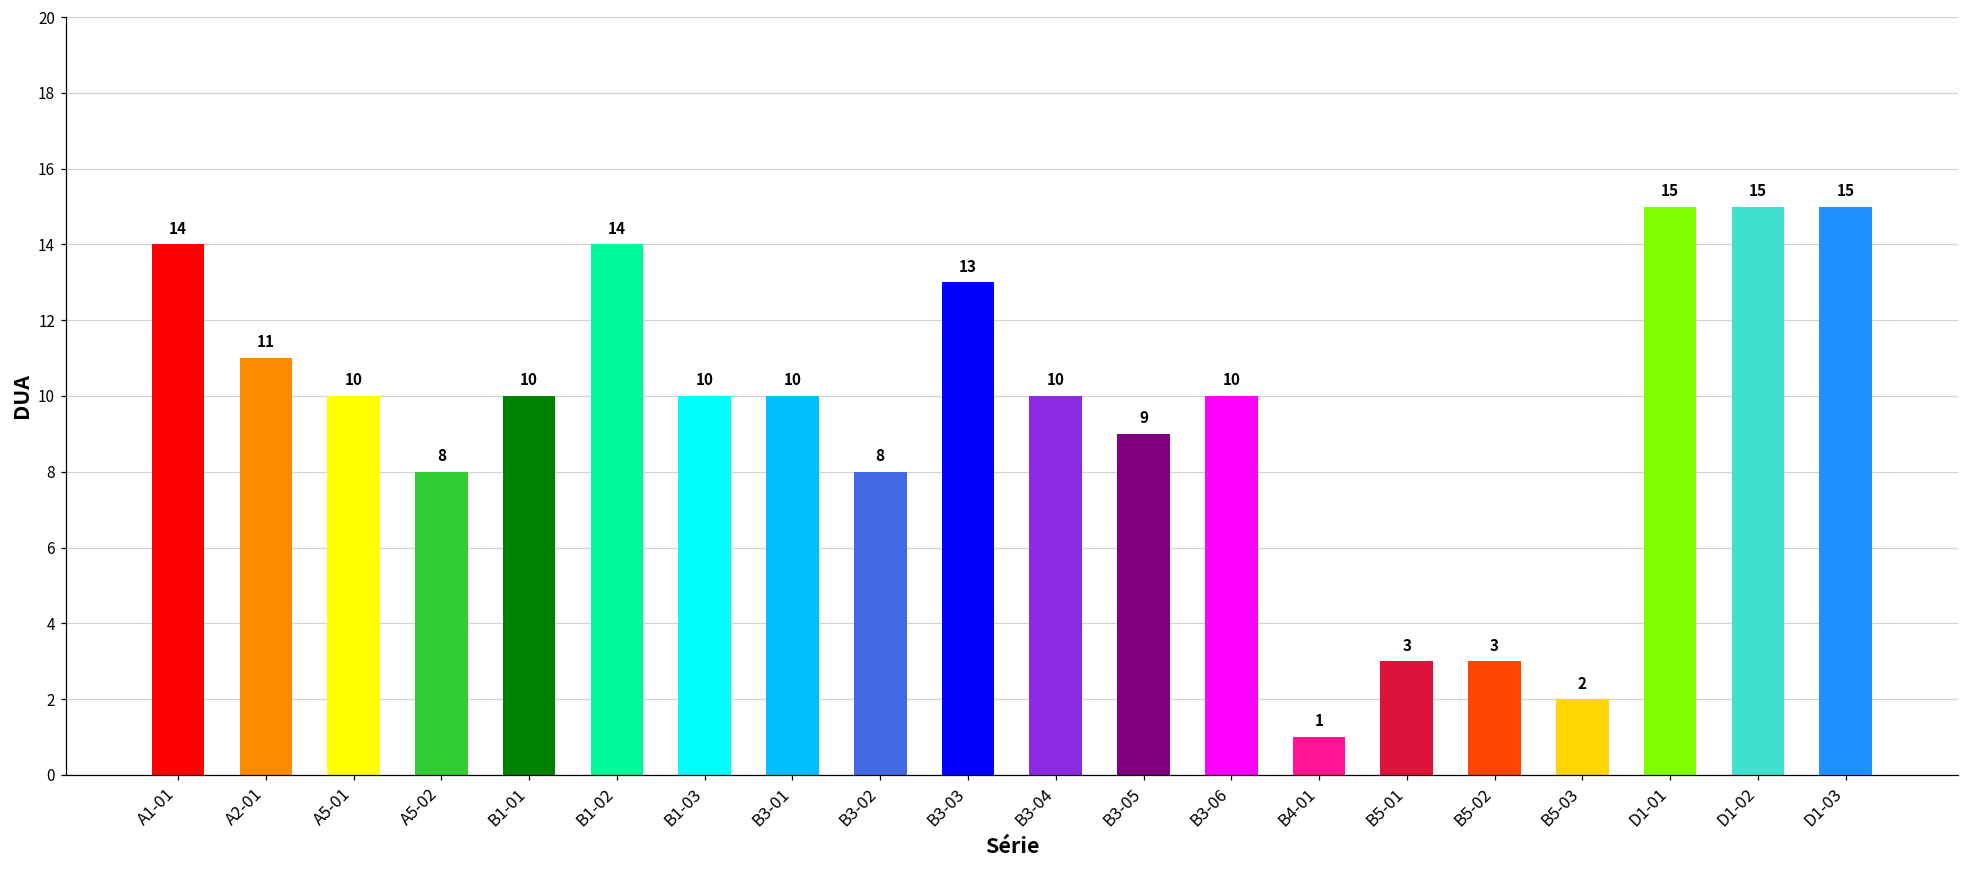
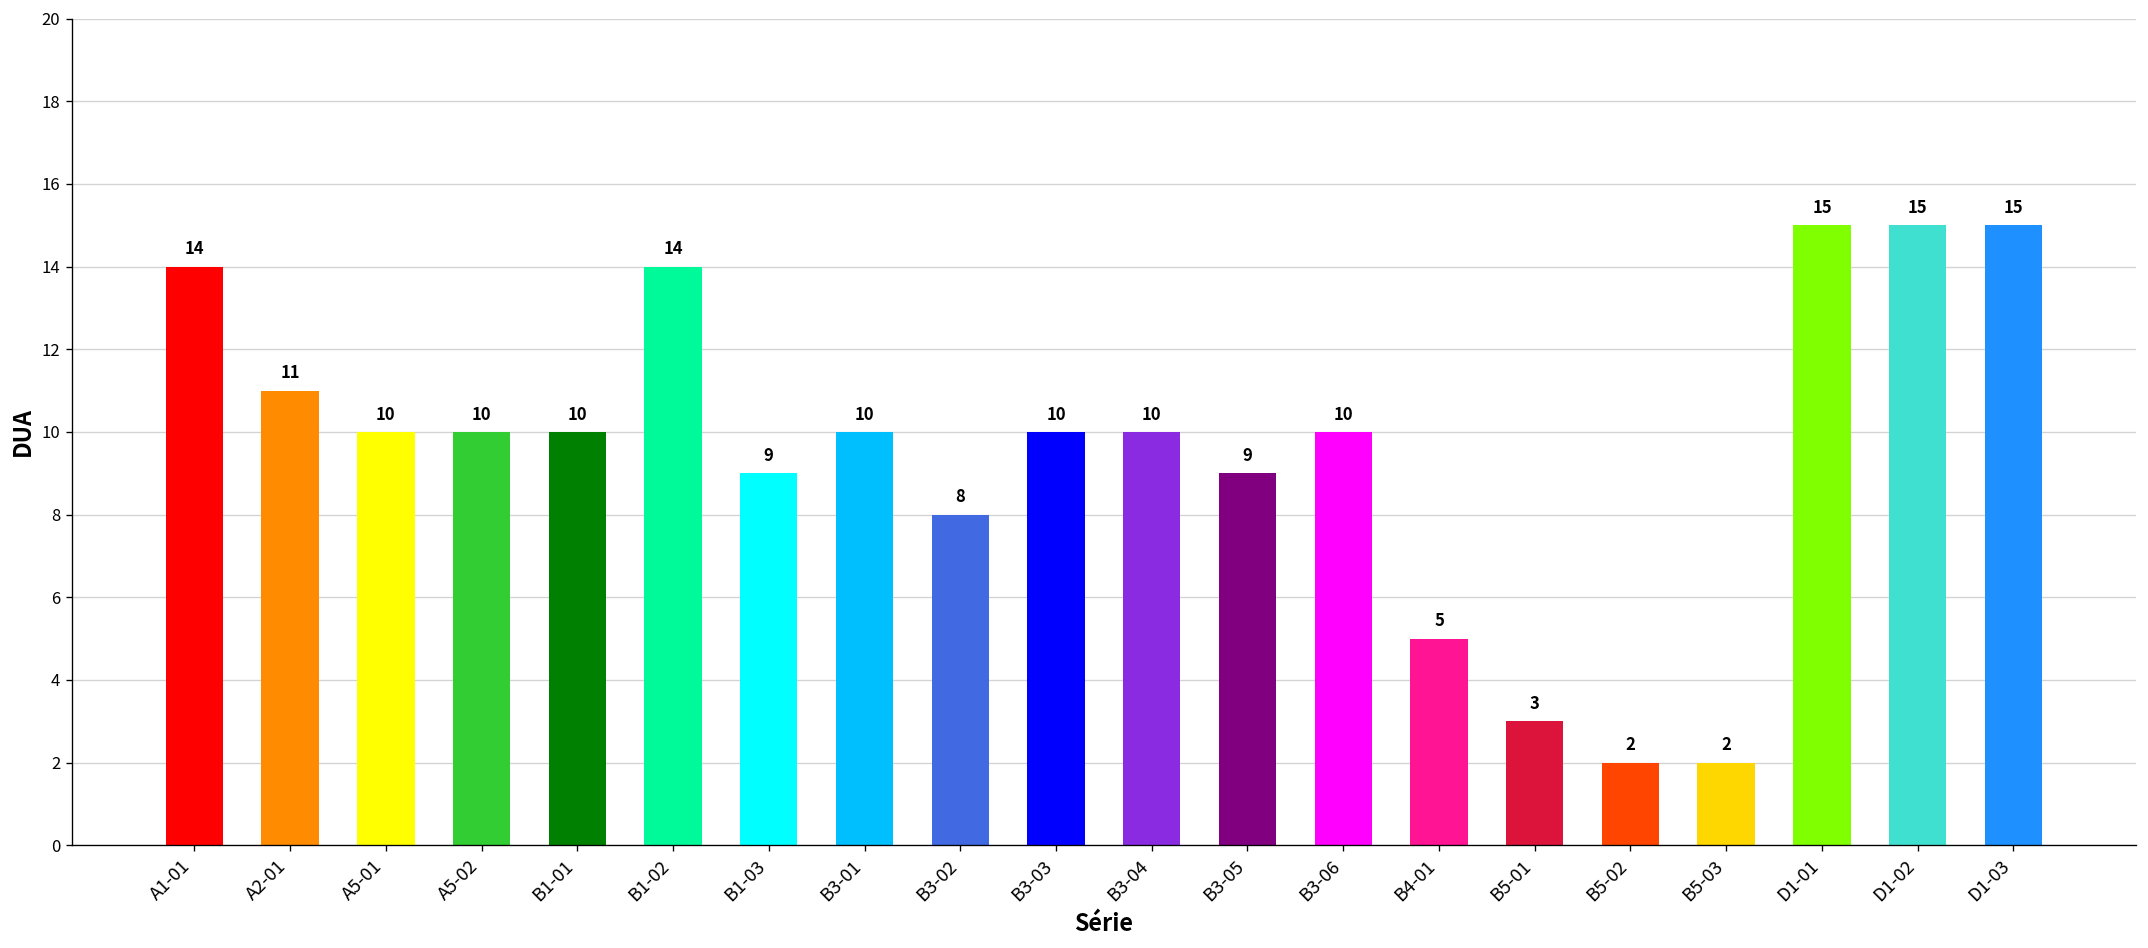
A5-02: 8 -> 10
B1-03: 10 -> 9
B3-03: 13 -> 10
B4-01: 1 -> 5
B5-02: 3 -> 2
